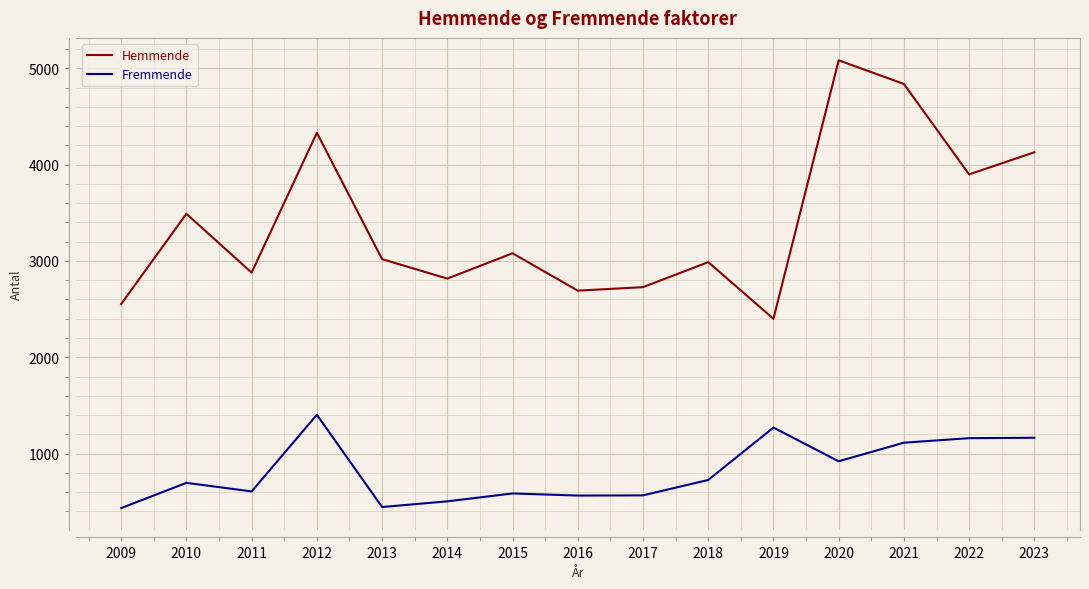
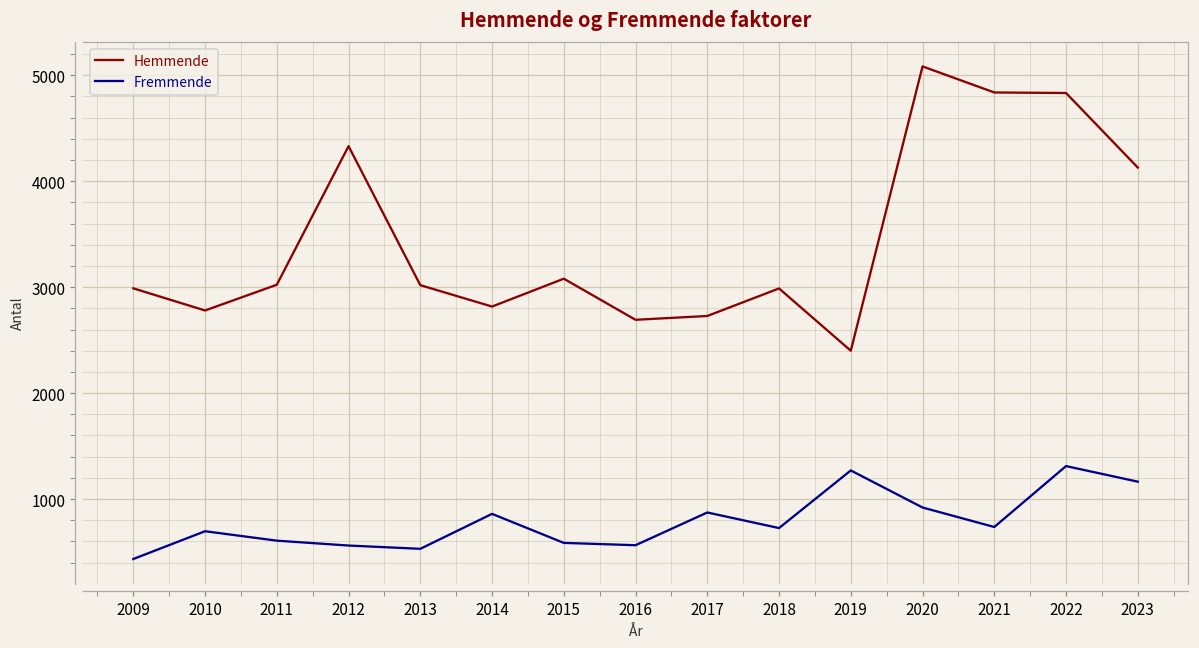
Hemmende, 2009: 2600 -> 3000
Hemmende, 2010: 3500 -> 2800
Hemmende, 2011: 2900 -> 3000
Fremmende, 2012: 1400 -> 600
Fremmende, 2013: 400 -> 500
Fremmende, 2014: 500 -> 900
Fremmende, 2017: 600 -> 900
Fremmende, 2021: 1100 -> 700
Hemmende, 2022: 3900 -> 4800
Fremmende, 2022: 1200 -> 1300
